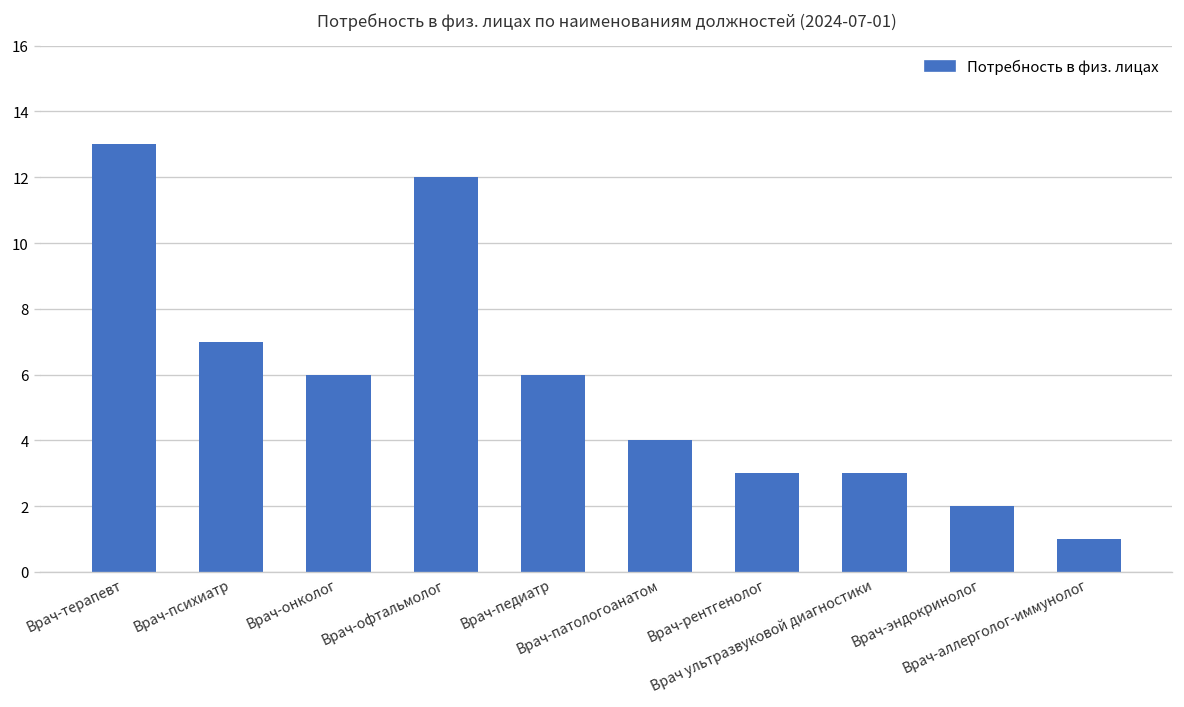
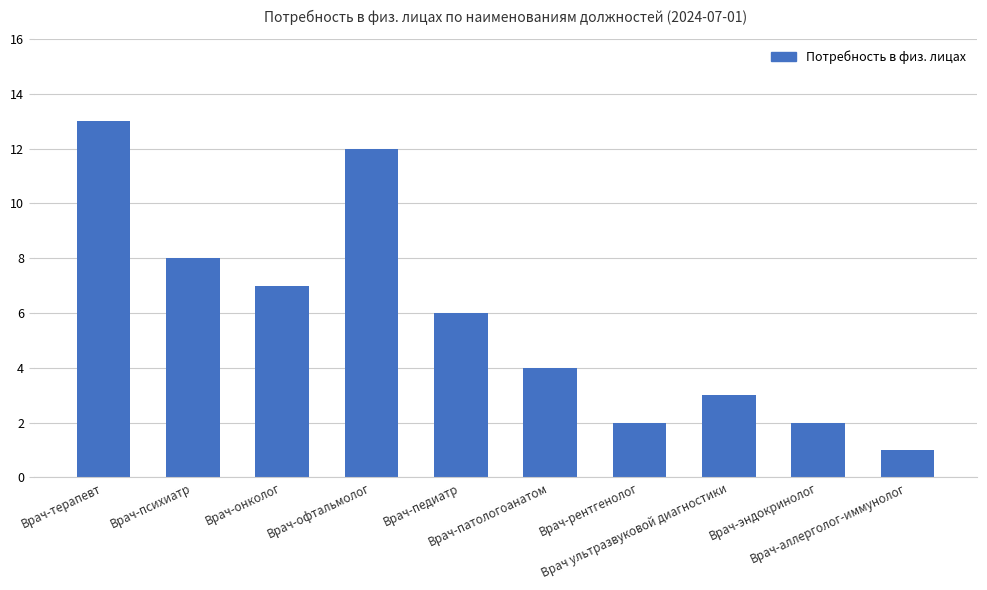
Врач-психиатр: 7 -> 8
Врач-онколог: 6 -> 7
Врач-рентгенолог: 3 -> 2
